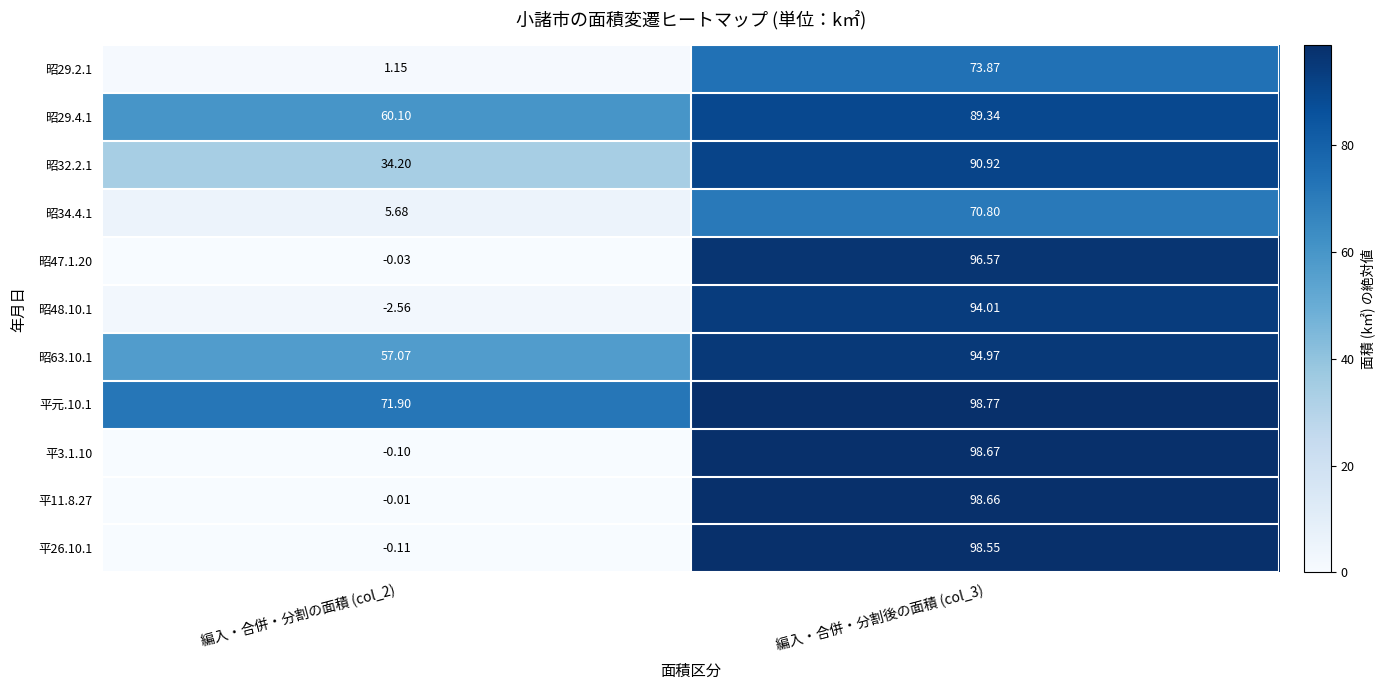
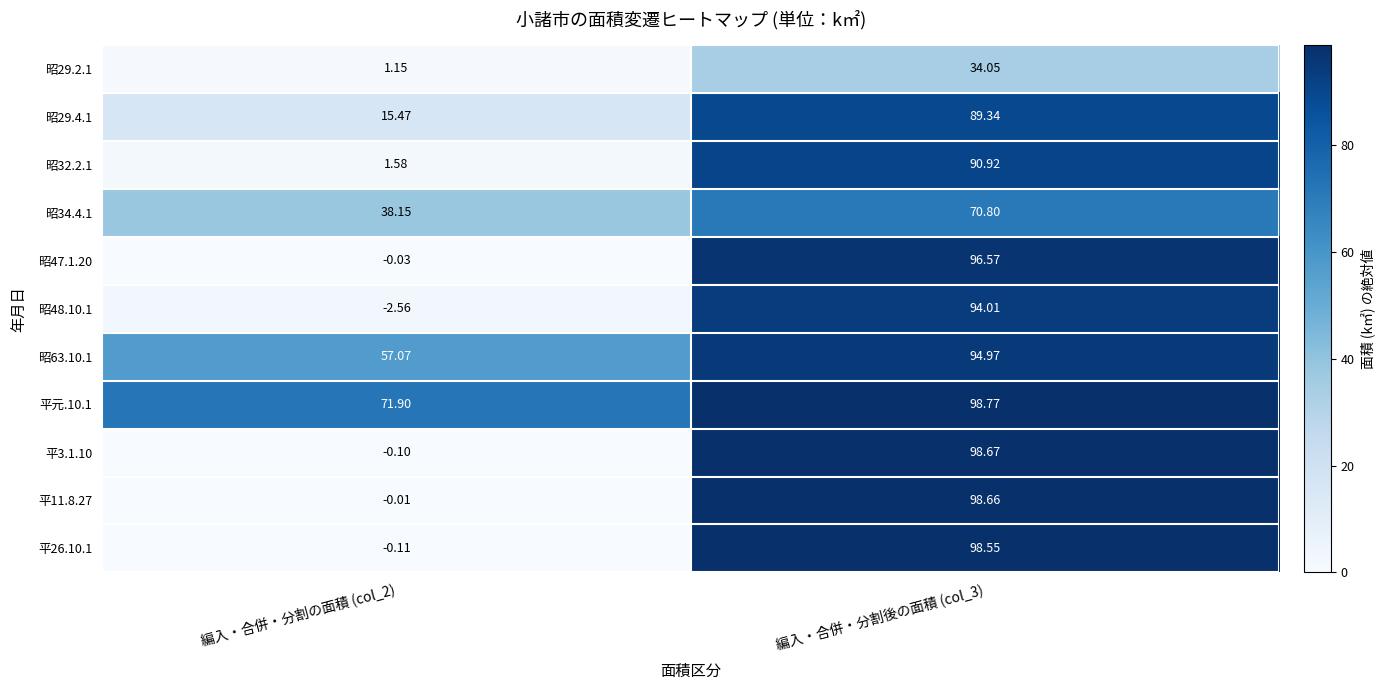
昭29.2.1, 編入・合併・分割後の面積 (col_3): 73.87 -> 34.05
昭29.4.1, 編入・合併・分割の面積 (col_2): 60.10 -> 15.47
昭32.2.1, 編入・合併・分割の面積 (col_2): 34.20 -> 1.58
昭34.4.1, 編入・合併・分割の面積 (col_2): 5.68 -> 38.15
